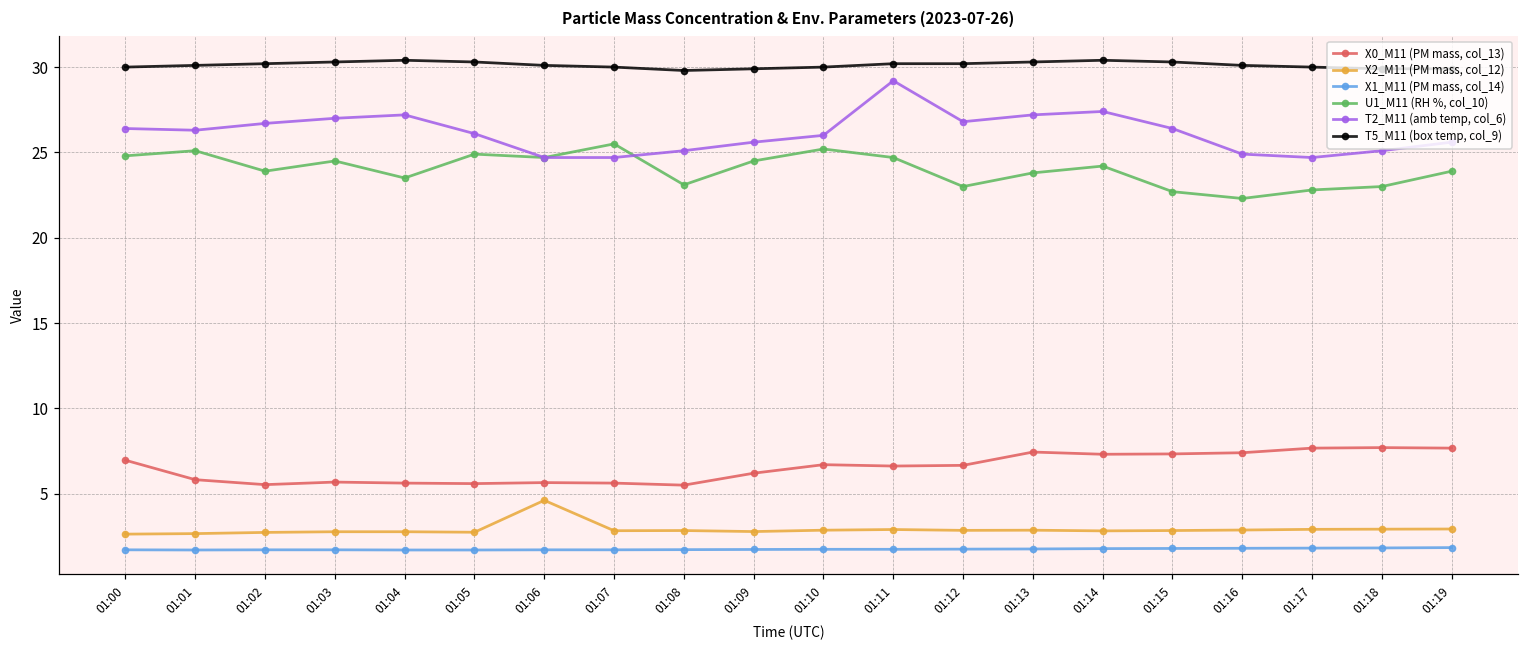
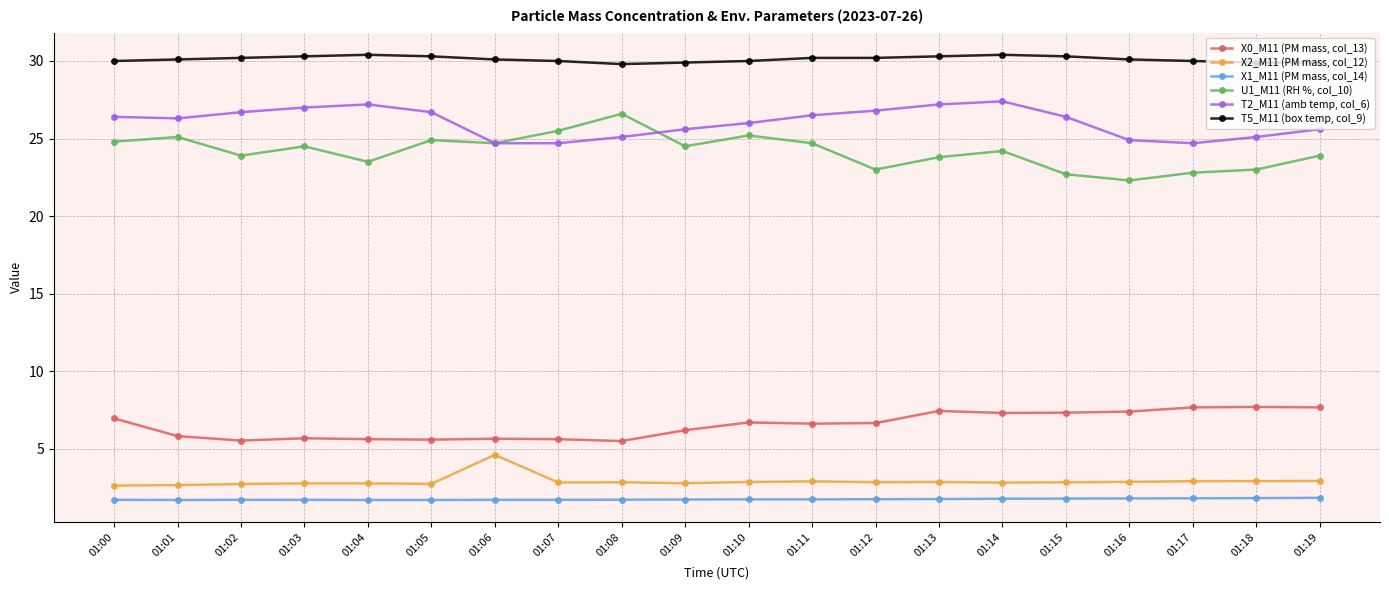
T2_M11 (amb temp, col_6), 01:05: 26.1 -> 26.7
U1_M11 (RH %, col_10), 01:08: 23.1 -> 26.6
T2_M11 (amb temp, col_6), 01:11: 29.2 -> 26.5
